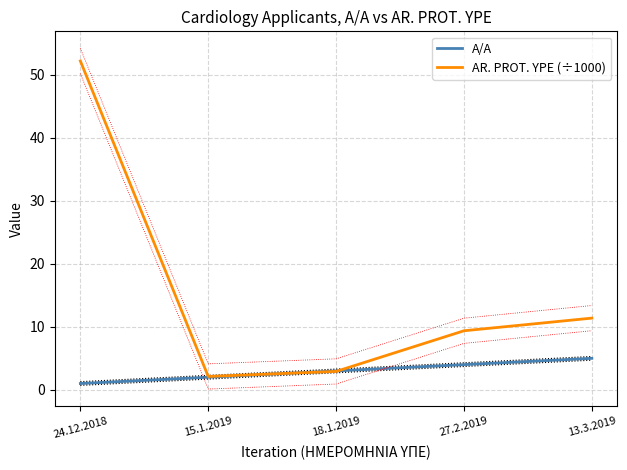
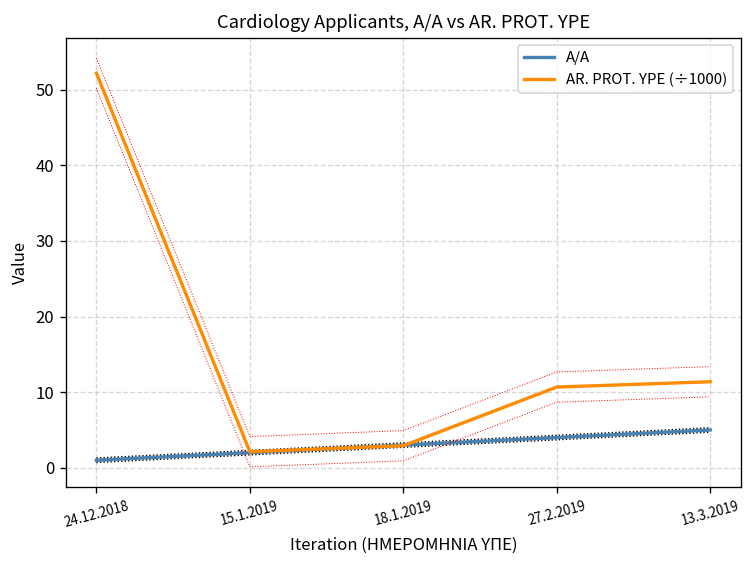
AR. PROT. YPE (÷1000), 27.2.2019: 9 -> 11
